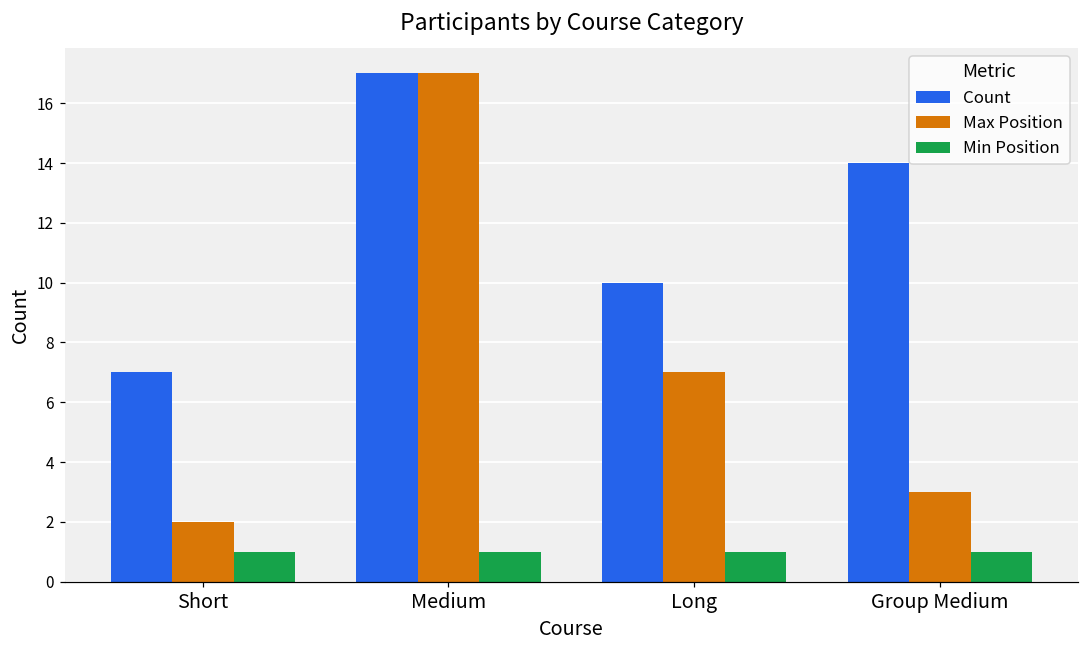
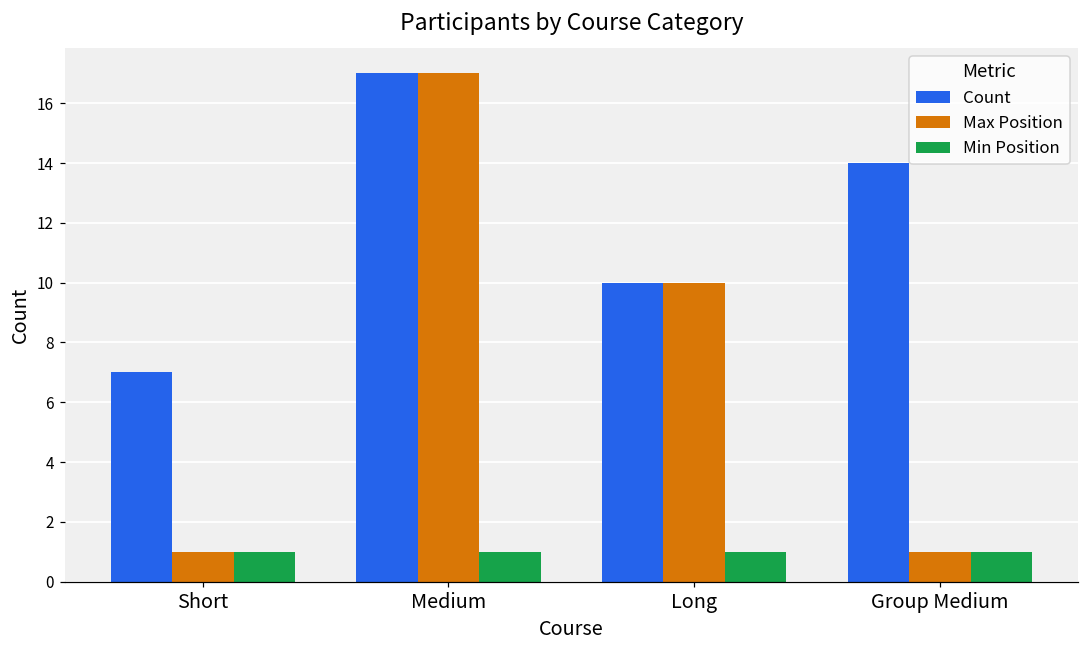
Max Position, Short: 2 -> 1
Max Position, Long: 7 -> 10
Max Position, Group Medium: 3 -> 1
